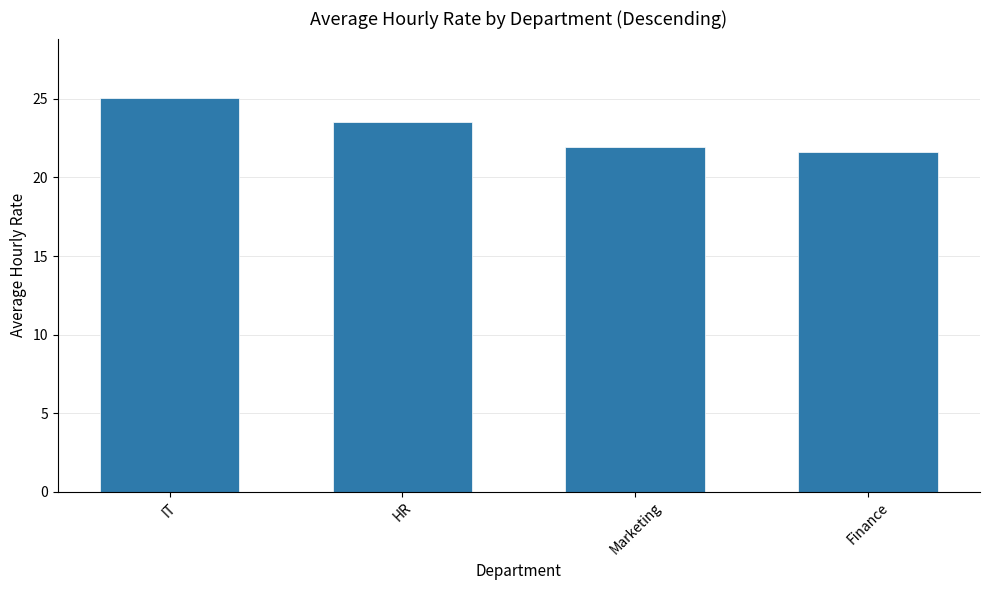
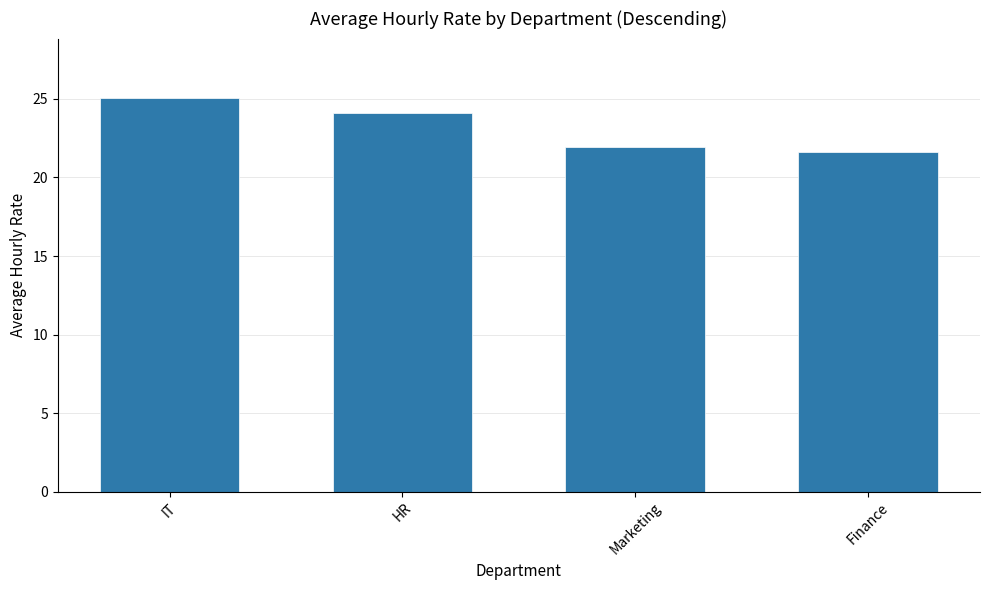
HR: 23.5 -> 24.1
